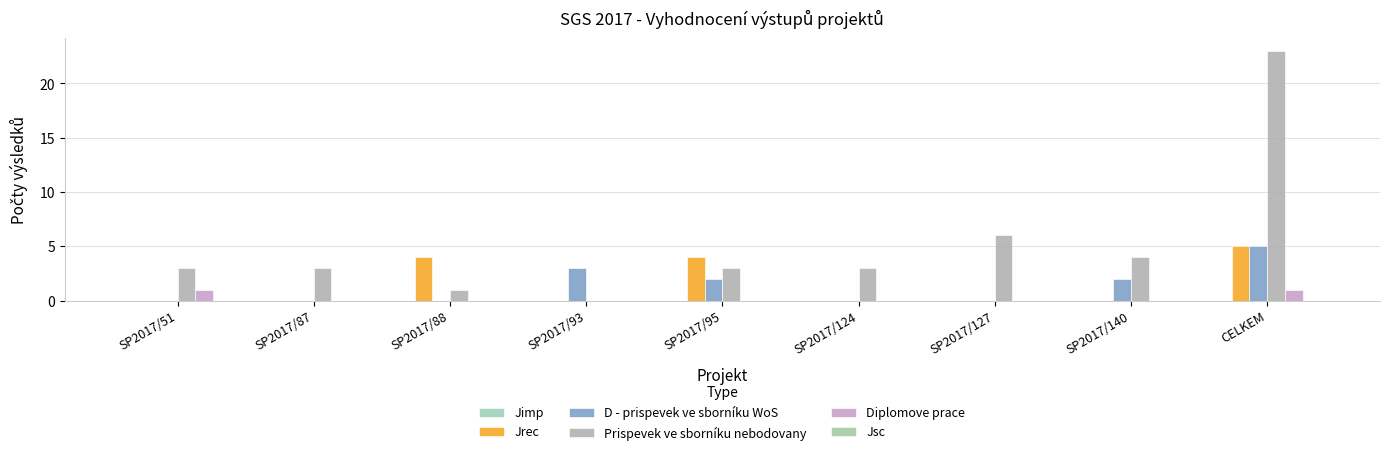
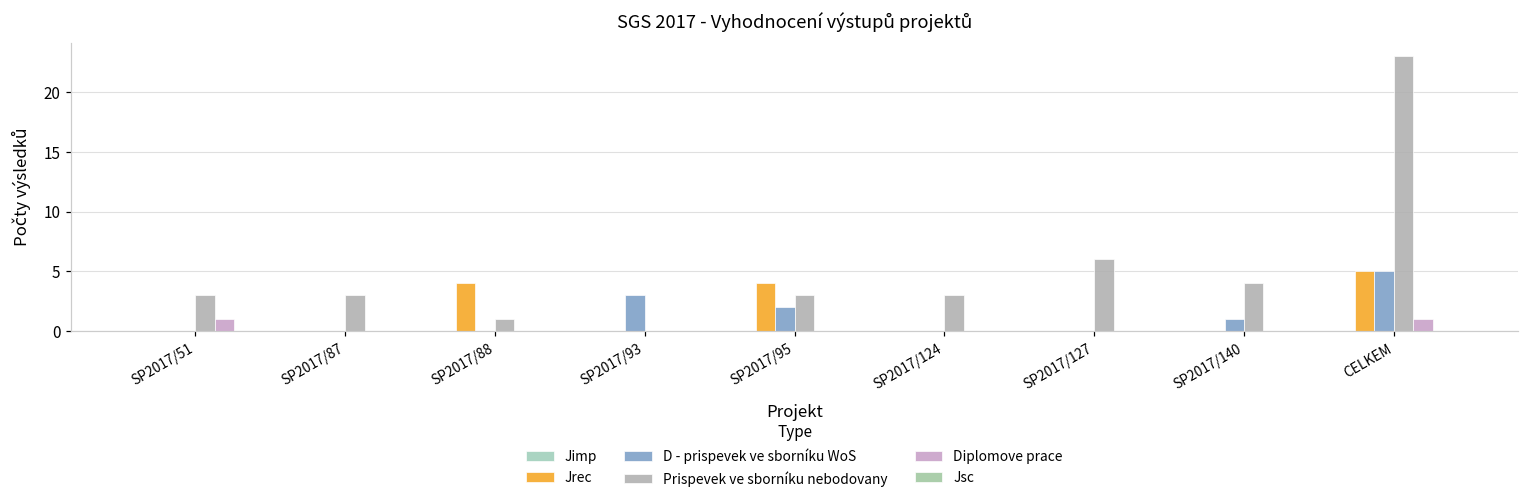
D - prispevek ve sborníku WoS, SP2017/140: 2 -> 1
